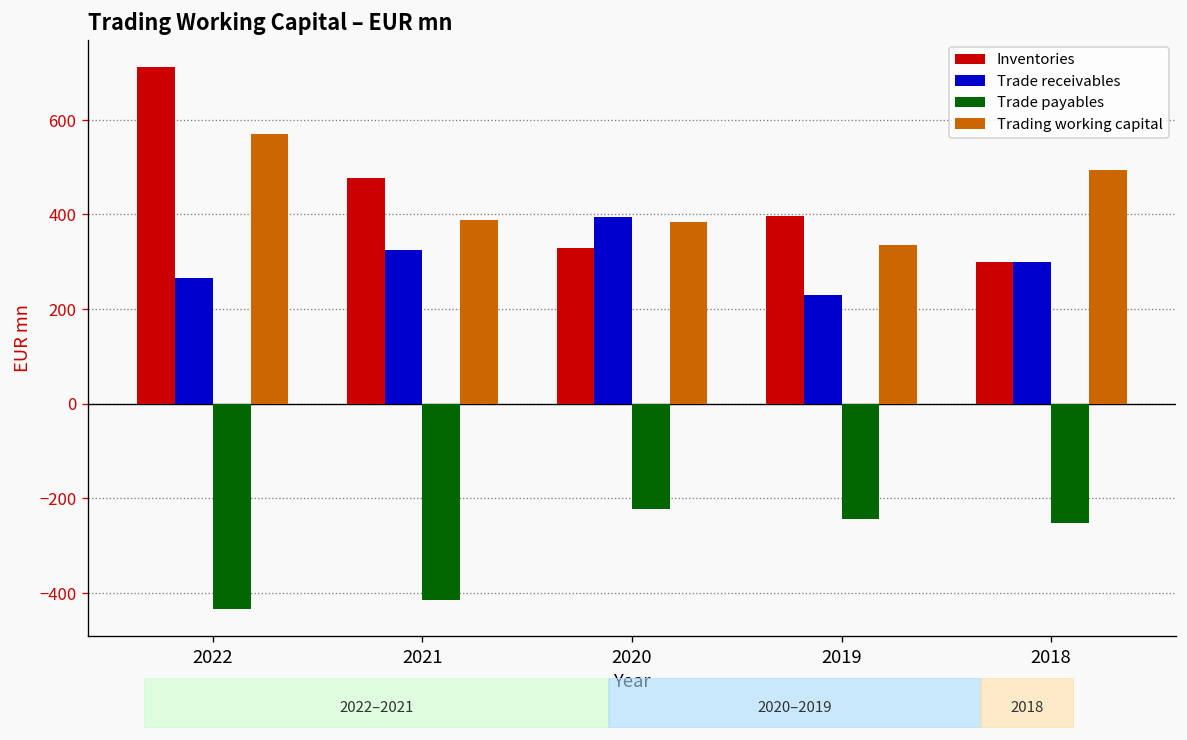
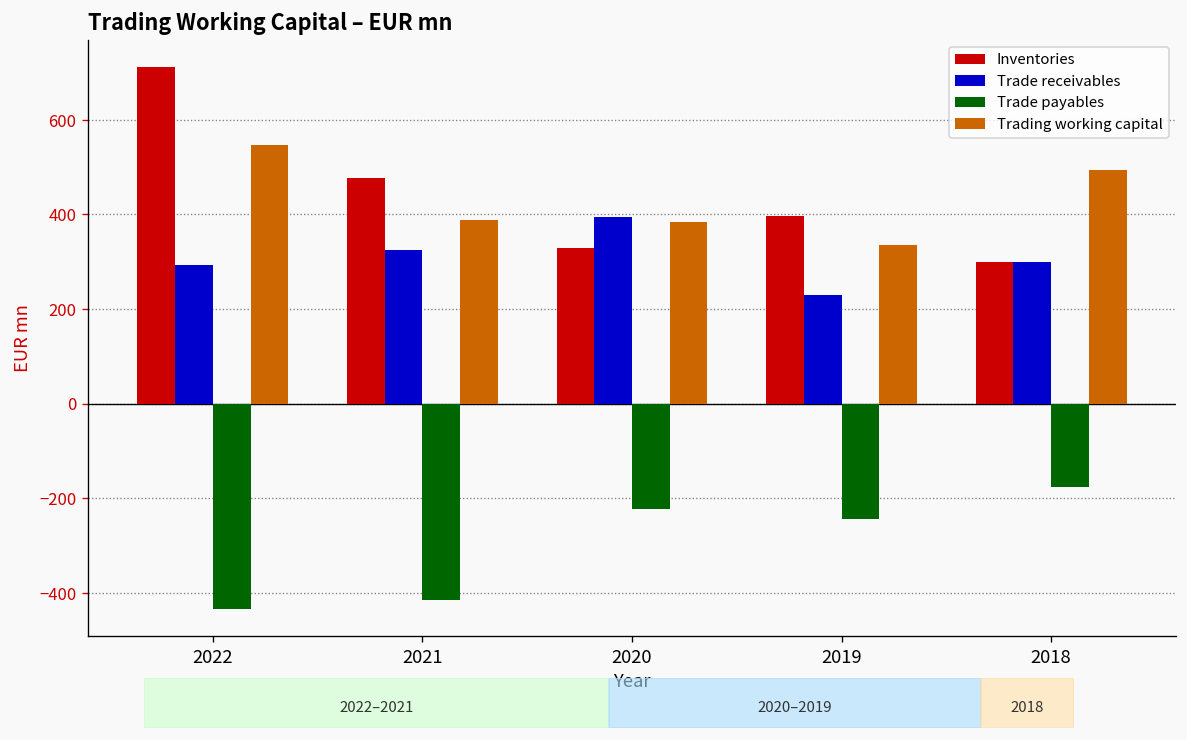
Trade receivables, 2022: 270 -> 290
Trading working capital, 2022: 570 -> 550
Trade payables, 2018: -250 -> -180
